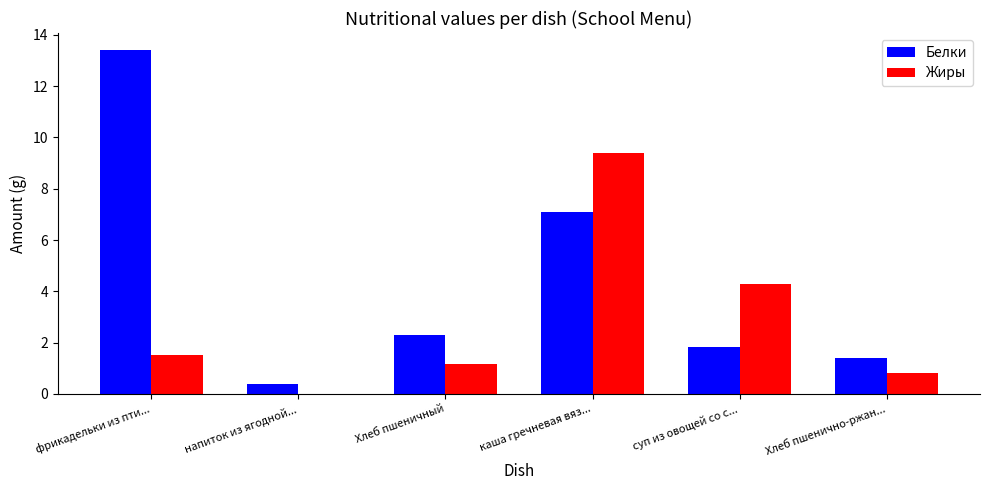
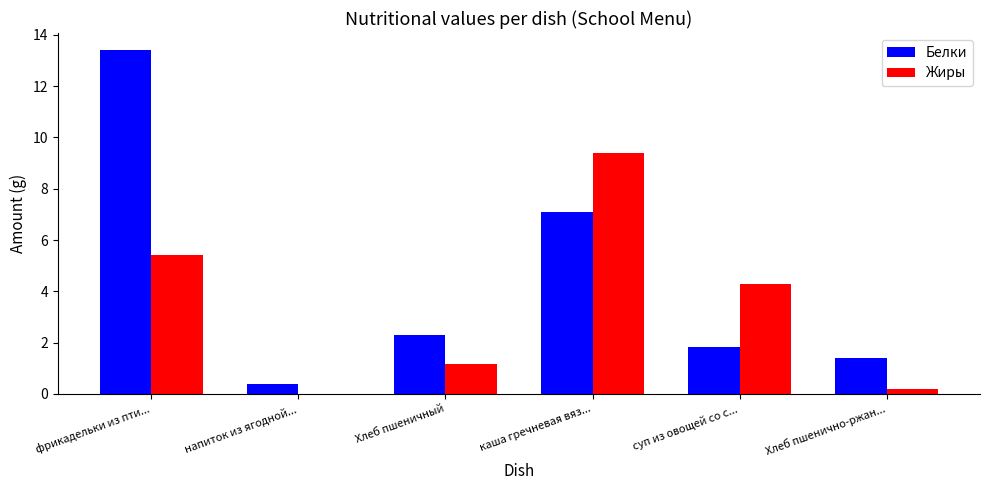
Жиры, фрикадельки из пти...: 1.5 -> 5.4
Жиры, Хлеб пшенично-ржан...: 0.8 -> 0.2
